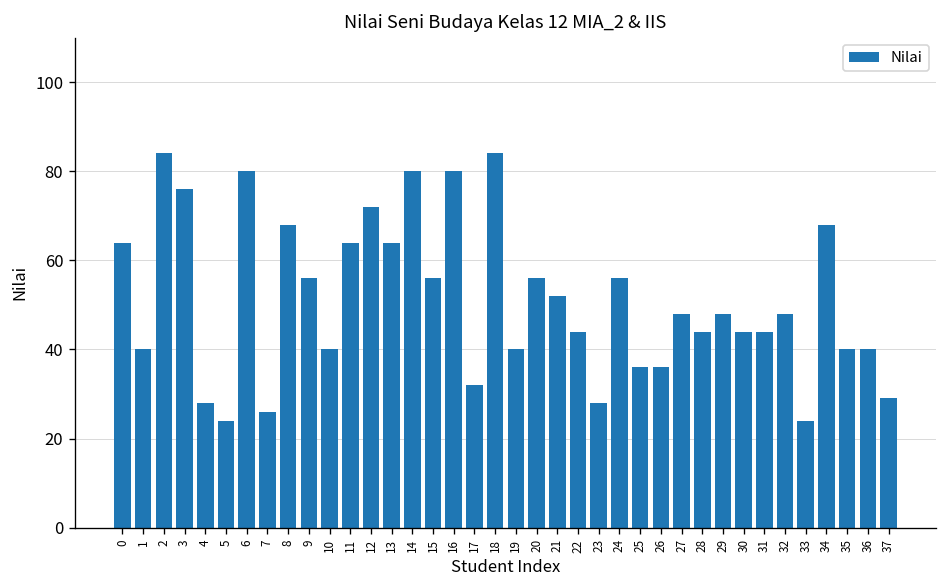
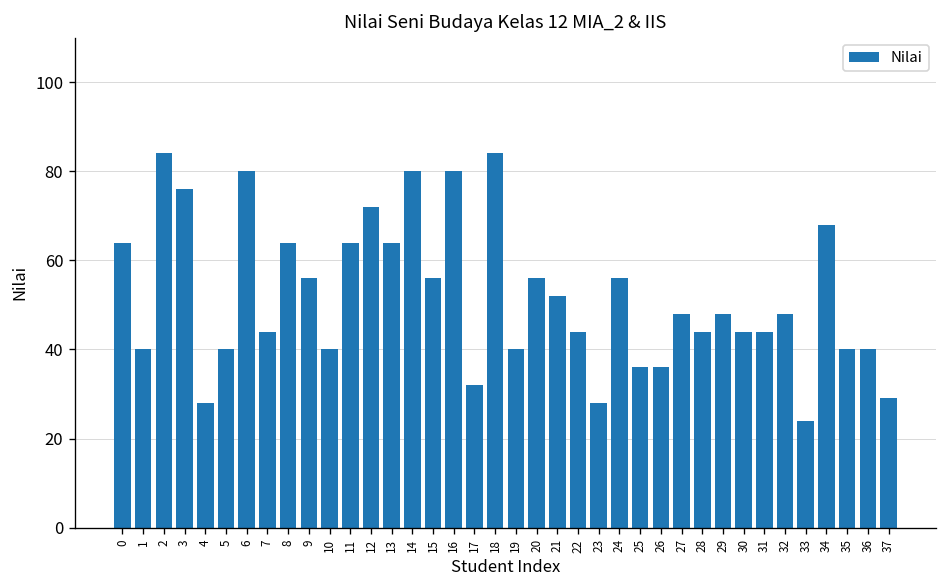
5: 24 -> 40
7: 26 -> 44
8: 68 -> 64
